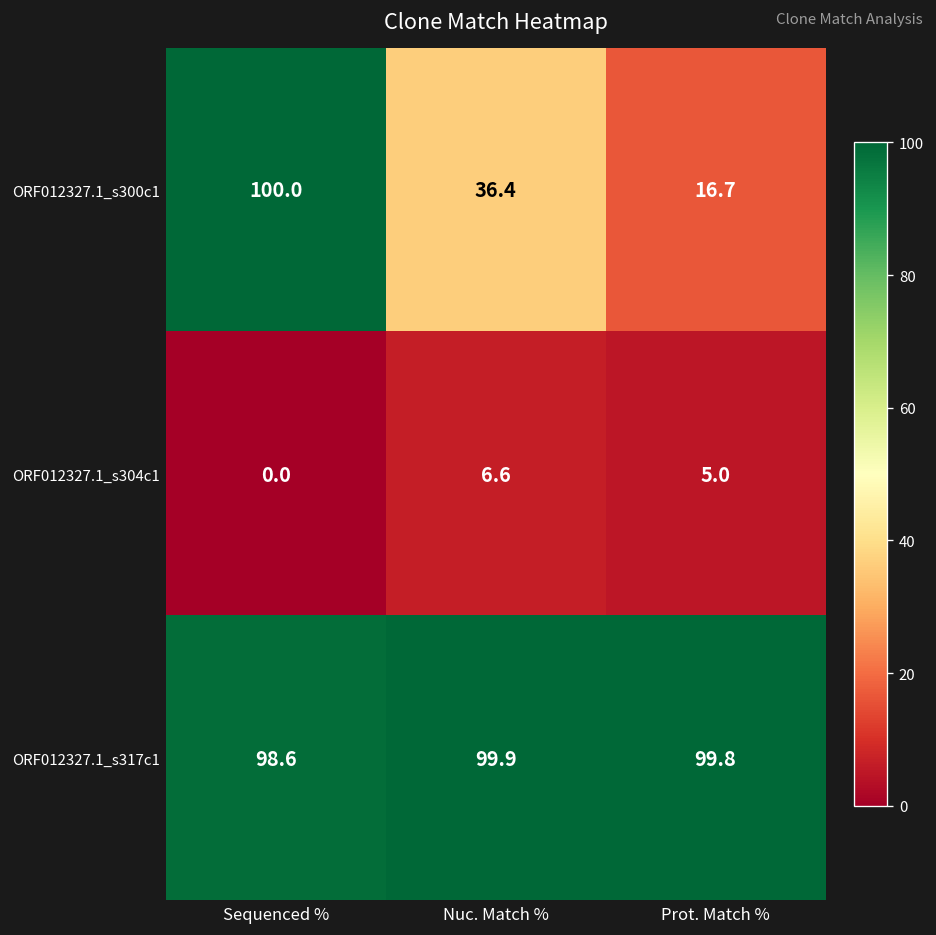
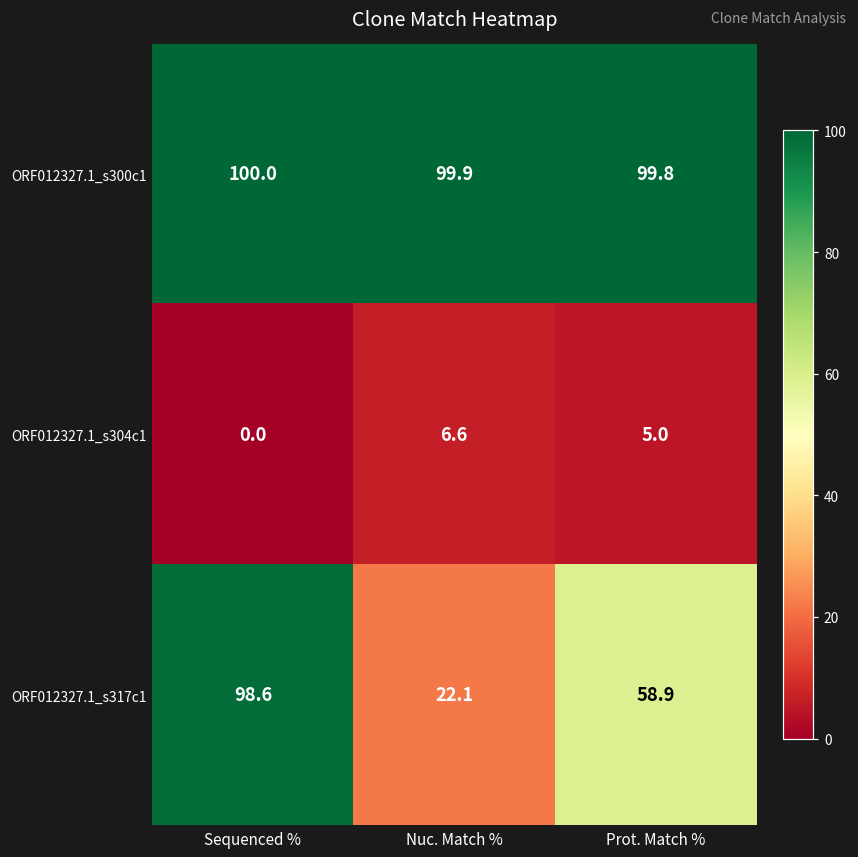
ORF012327.1_s300c1, Nuc. Match %: 36.4 -> 99.9
ORF012327.1_s300c1, Prot. Match %: 16.7 -> 99.8
ORF012327.1_s317c1, Nuc. Match %: 99.9 -> 22.1
ORF012327.1_s317c1, Prot. Match %: 99.8 -> 58.9
